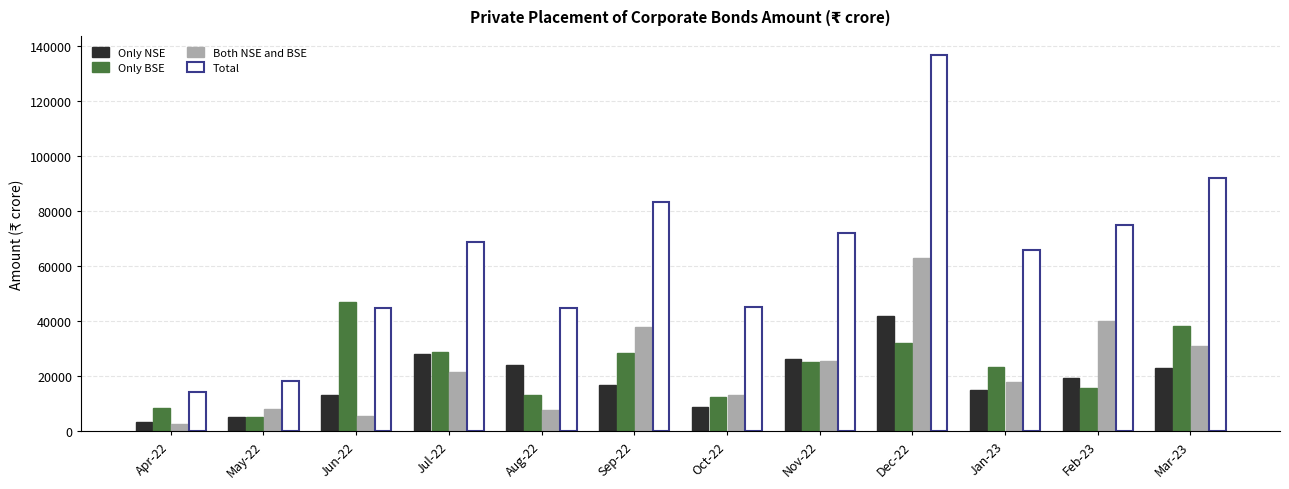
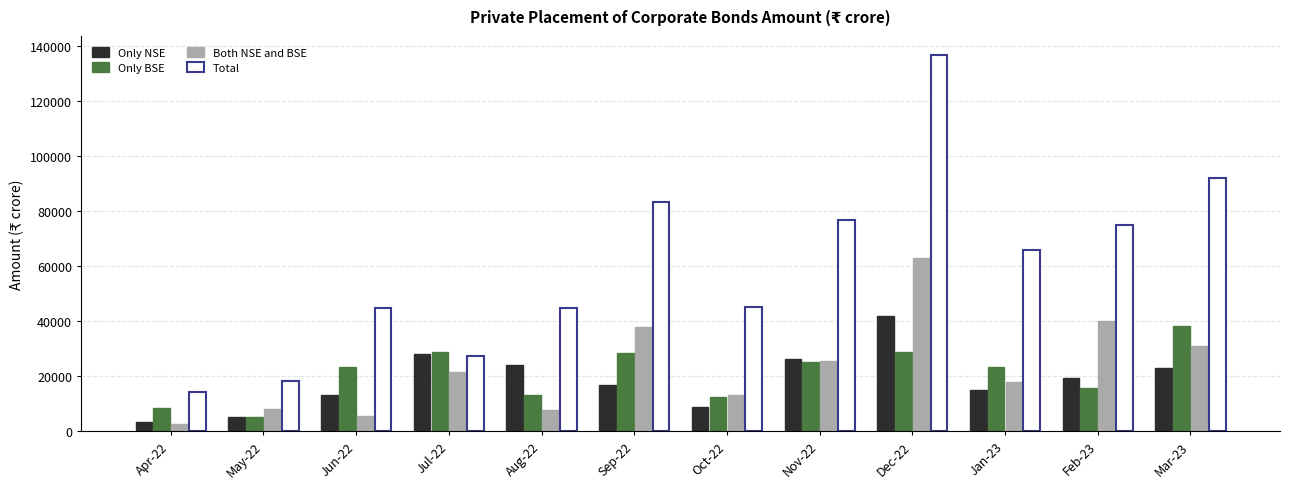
Only BSE, Jun-22: 47000 -> 23000
Total, Jul-22: 69000 -> 27000
Total, Nov-22: 72000 -> 77000
Only BSE, Dec-22: 32000 -> 29000
